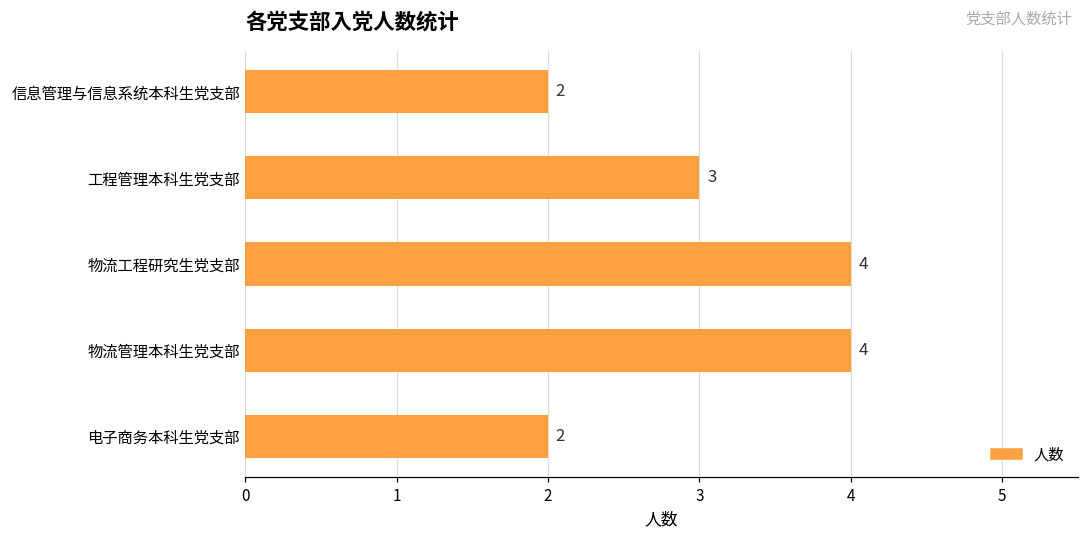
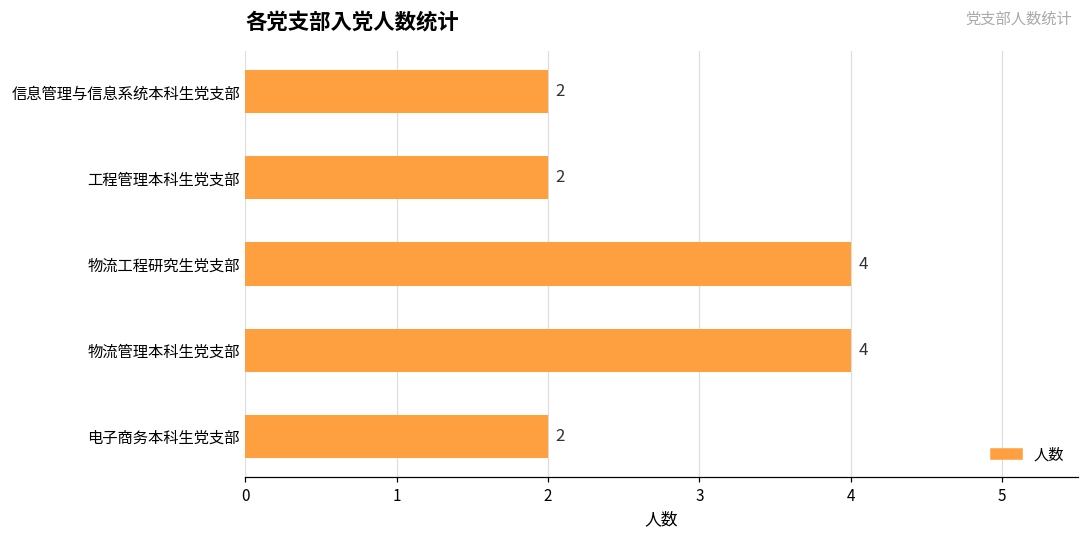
工程管理本科生党支部: 3 -> 2
